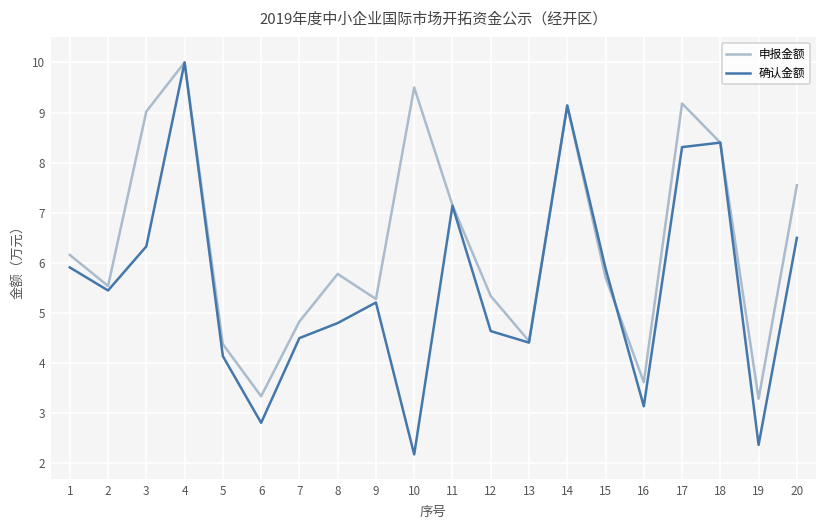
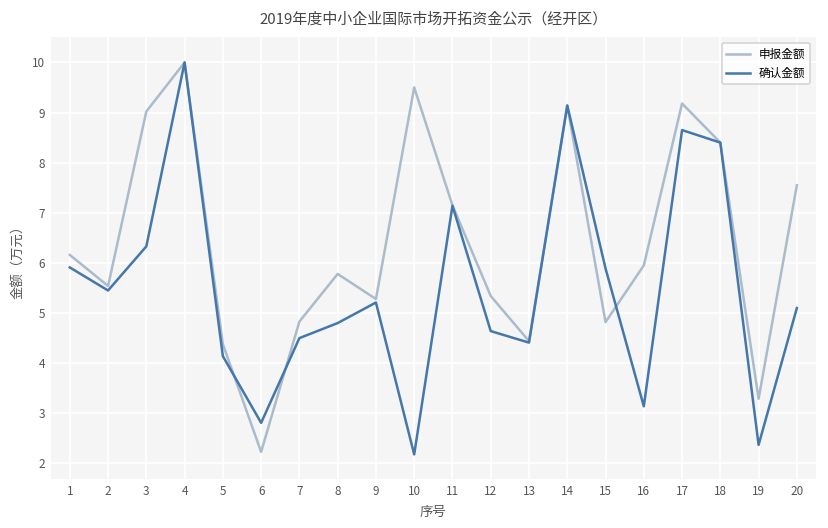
申报金额, 6: 3.3 -> 2.2
申报金额, 15: 5.7 -> 4.8
申报金额, 16: 3.6 -> 6.0
确认金额, 17: 8.3 -> 8.7
确认金额, 20: 6.5 -> 5.1
